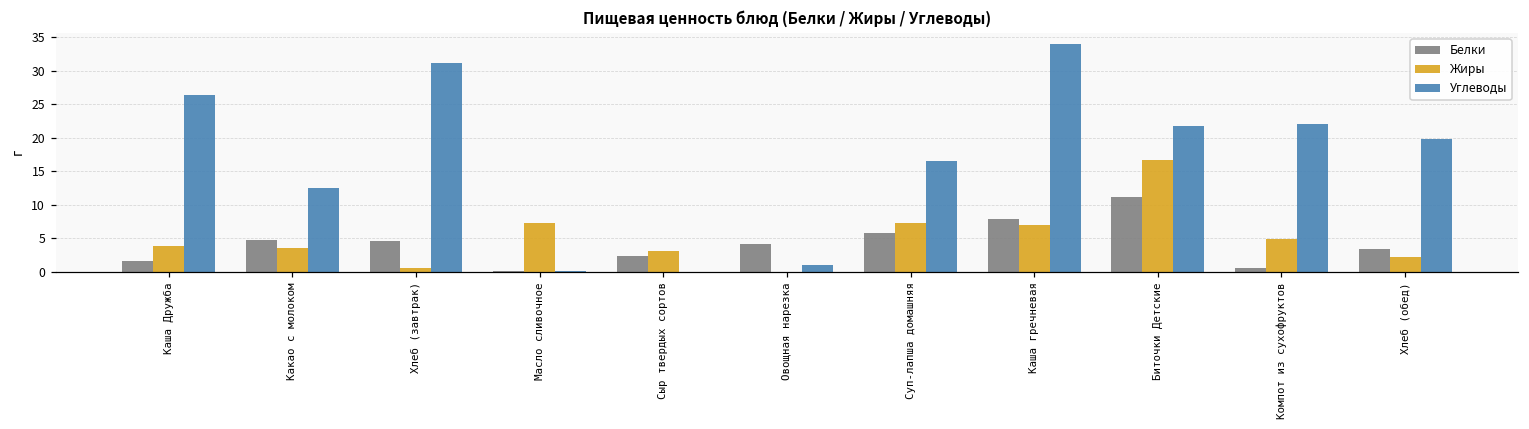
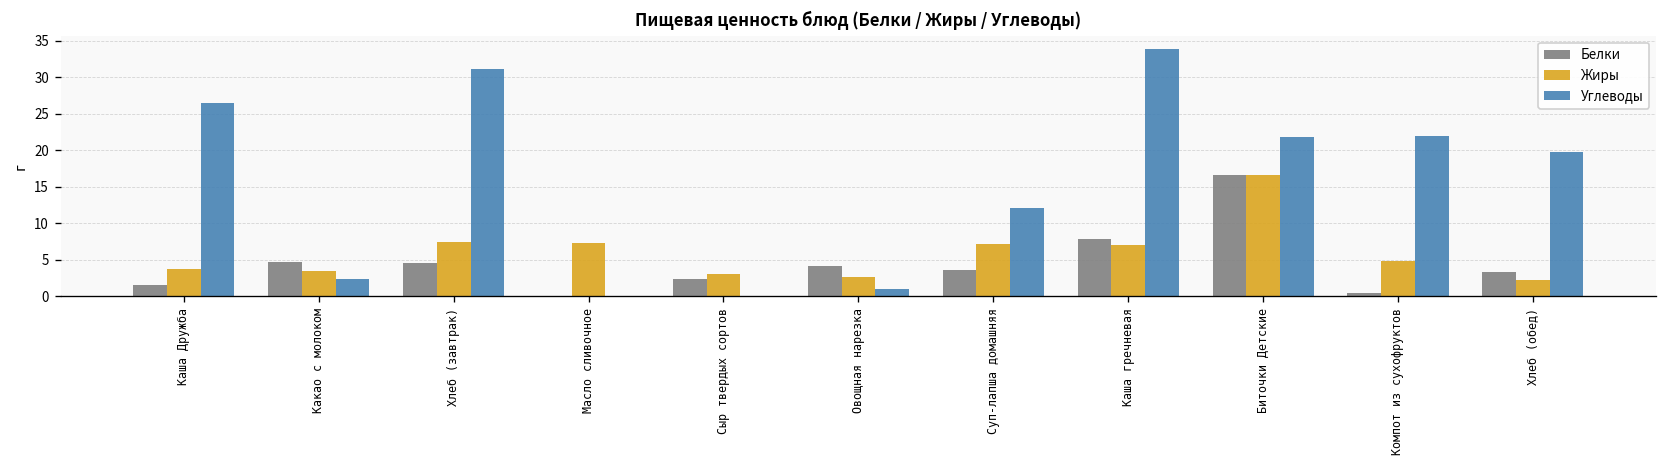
Углеводы, Какао с молоком: 13 -> 2
Жиры, Хлеб (завтрак): 1 -> 7
Жиры, Овощная нарезка: 0 -> 3
Белки, Суп-лапша домашняя: 6 -> 4
Углеводы, Суп-лапша домашняя: 17 -> 12
Белки, Биточки Детские: 11 -> 17
